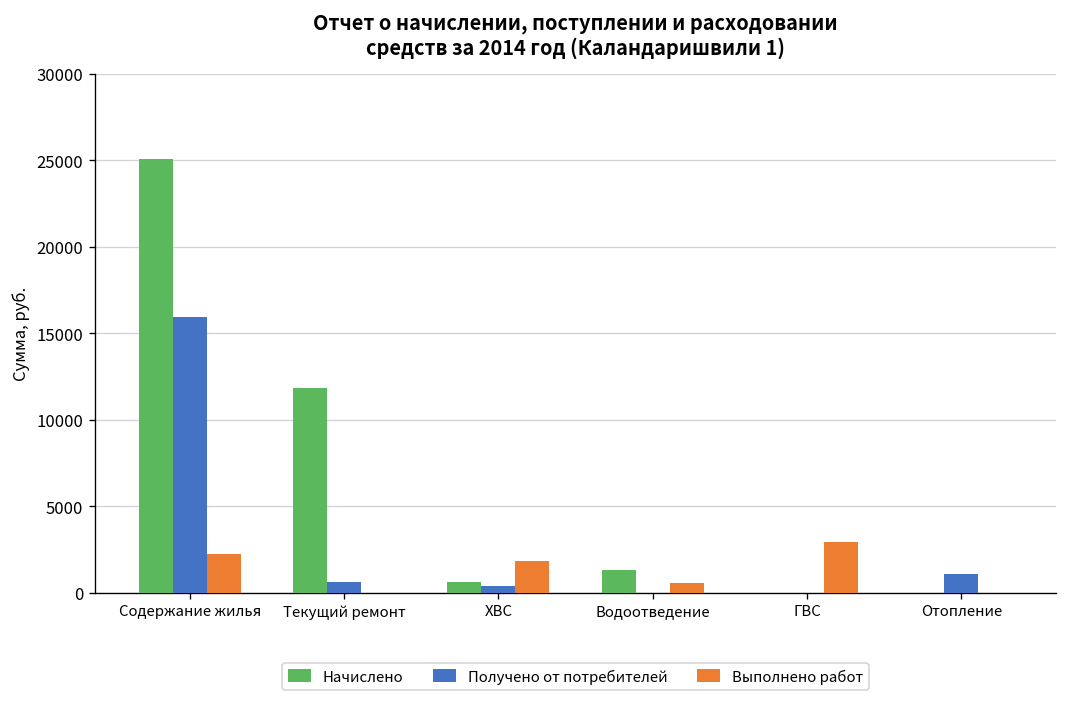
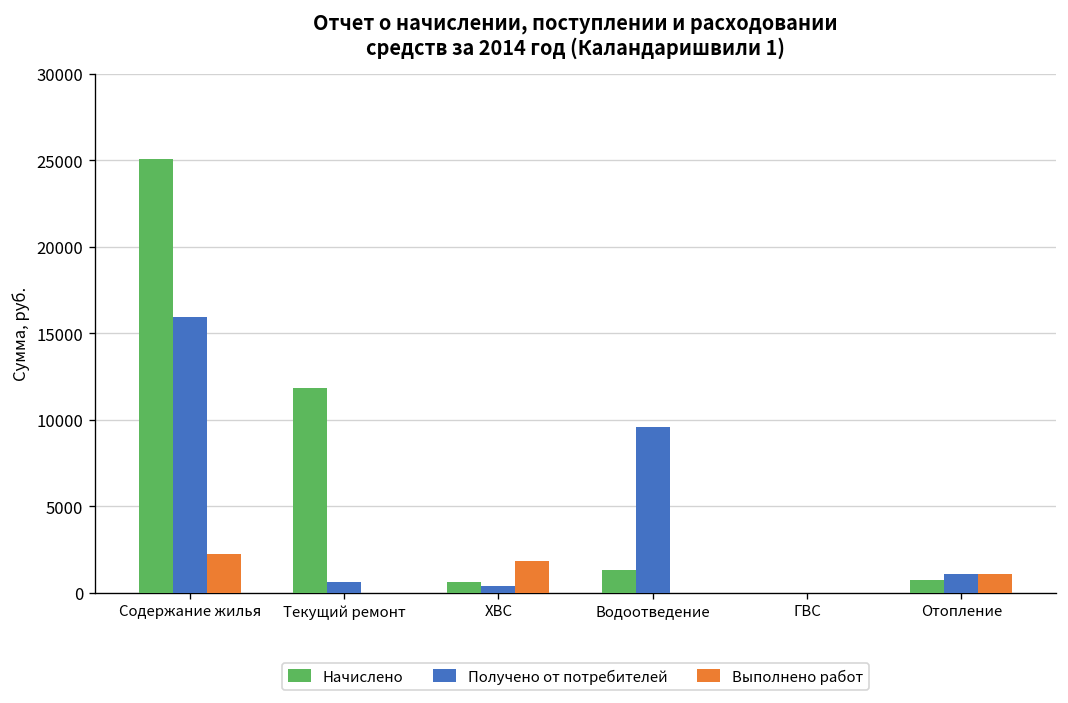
Получено от потребителей, Водоотведение: 0 -> 9600
Выполнено работ, Водоотведение: 600 -> 0
Выполнено работ, ГВС: 2900 -> 0
Начислено, Отопление: 0 -> 700
Выполнено работ, Отопление: 0 -> 1100
